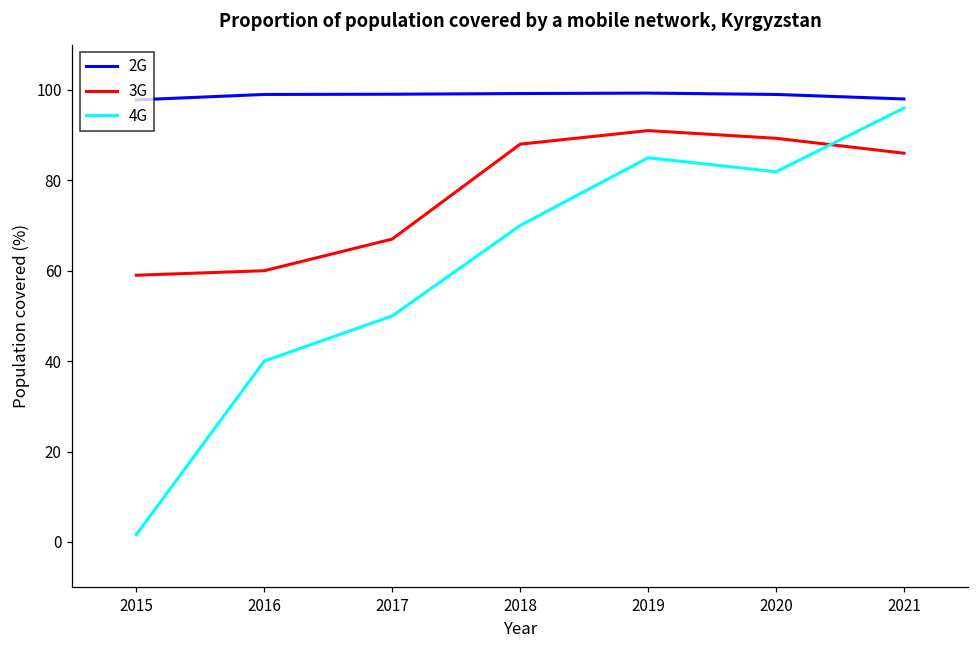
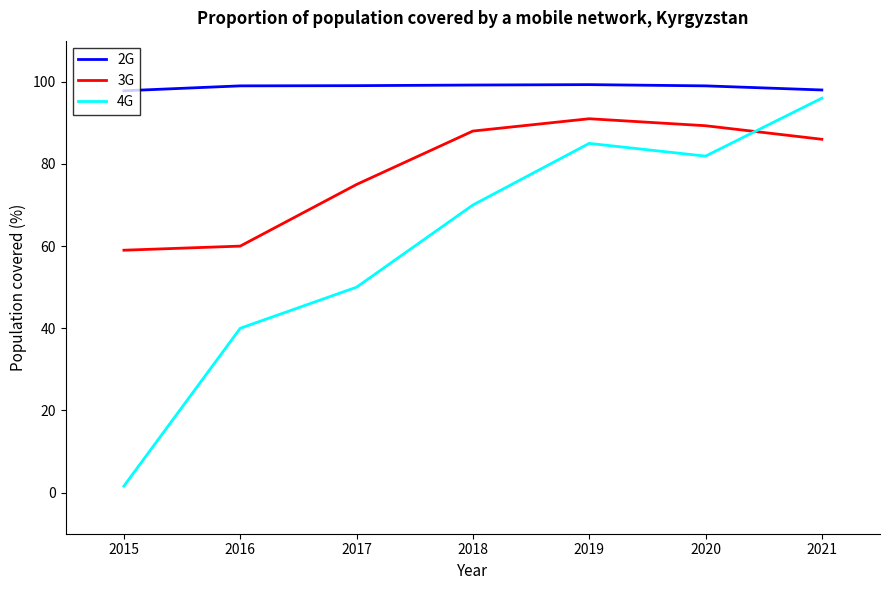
3G, 2017: 67 -> 75
